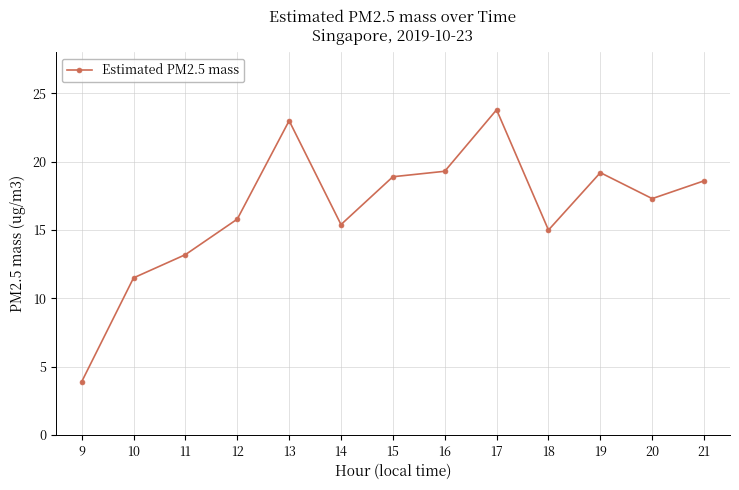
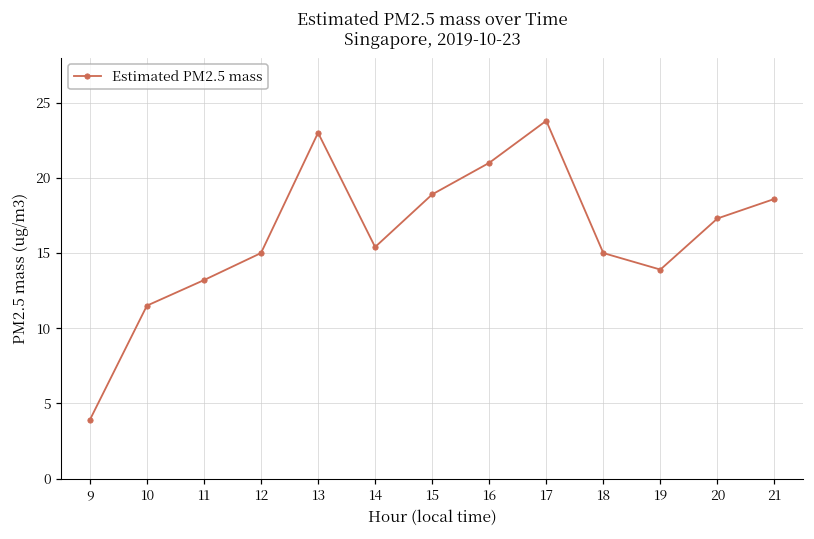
12: 15.8 -> 15.0
16: 19.3 -> 21.0
19: 19.2 -> 13.9
